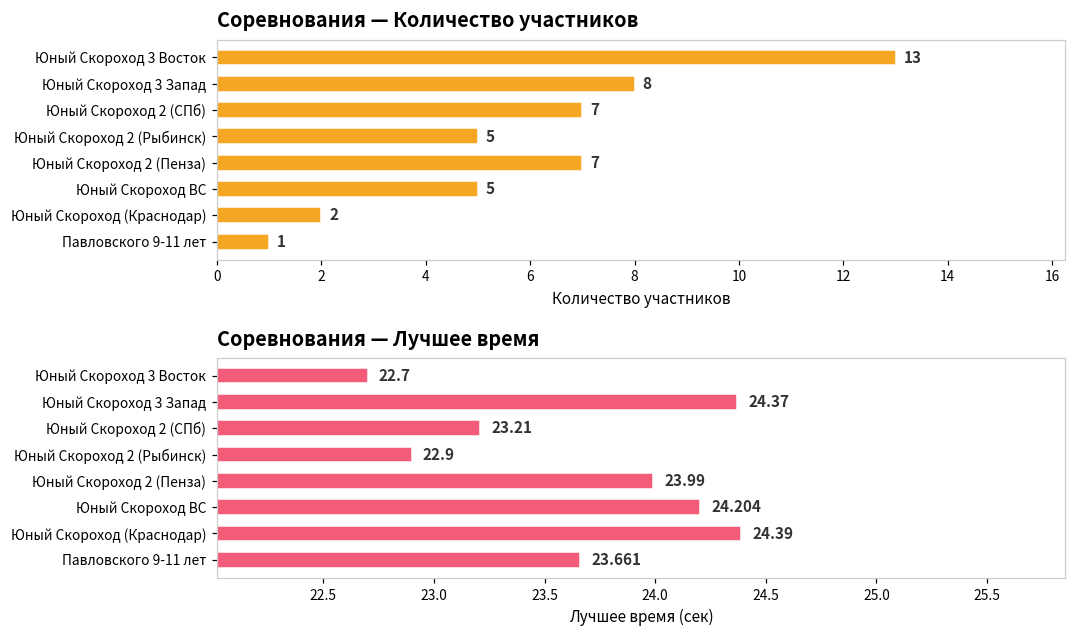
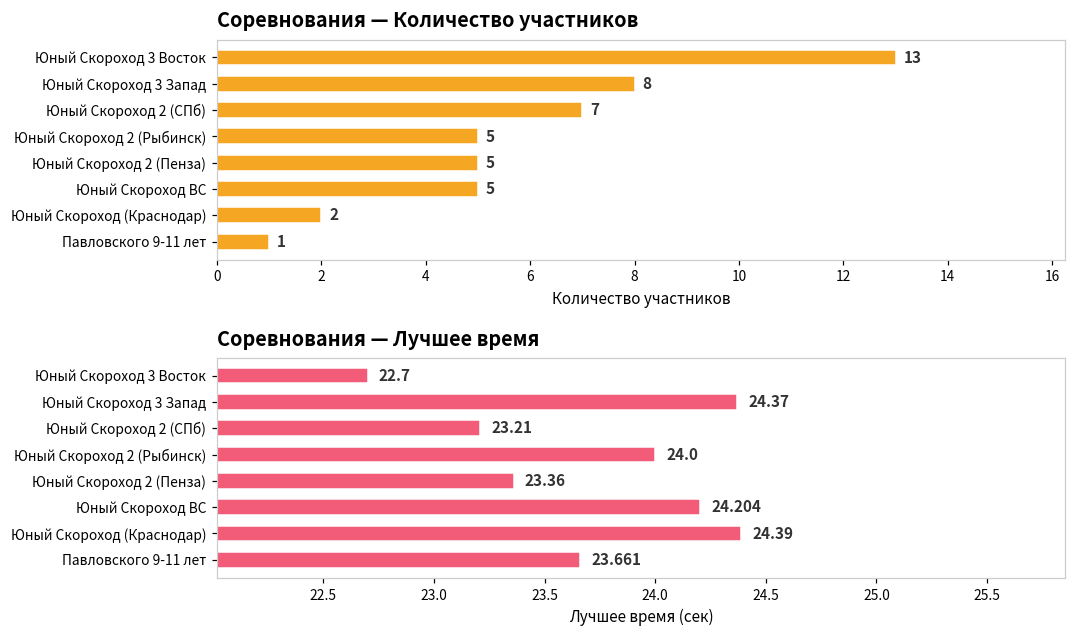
Соревнования — Количество участников, Юный Скороход 2 (Пенза): 7 -> 5
Соревнования — Лучшее время, Юный Скороход 2 (Рыбинск): 22.9 -> 24.0
Соревнования — Лучшее время, Юный Скороход 2 (Пенза): 23.99 -> 23.36
